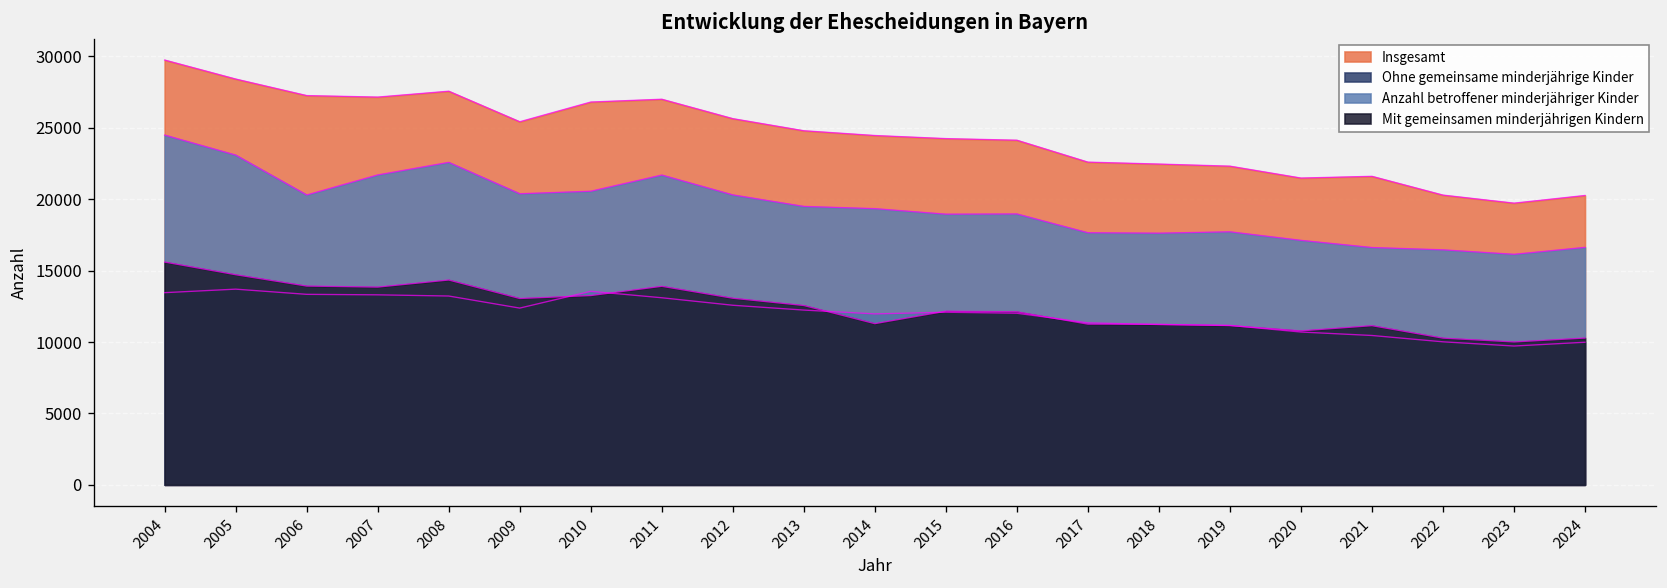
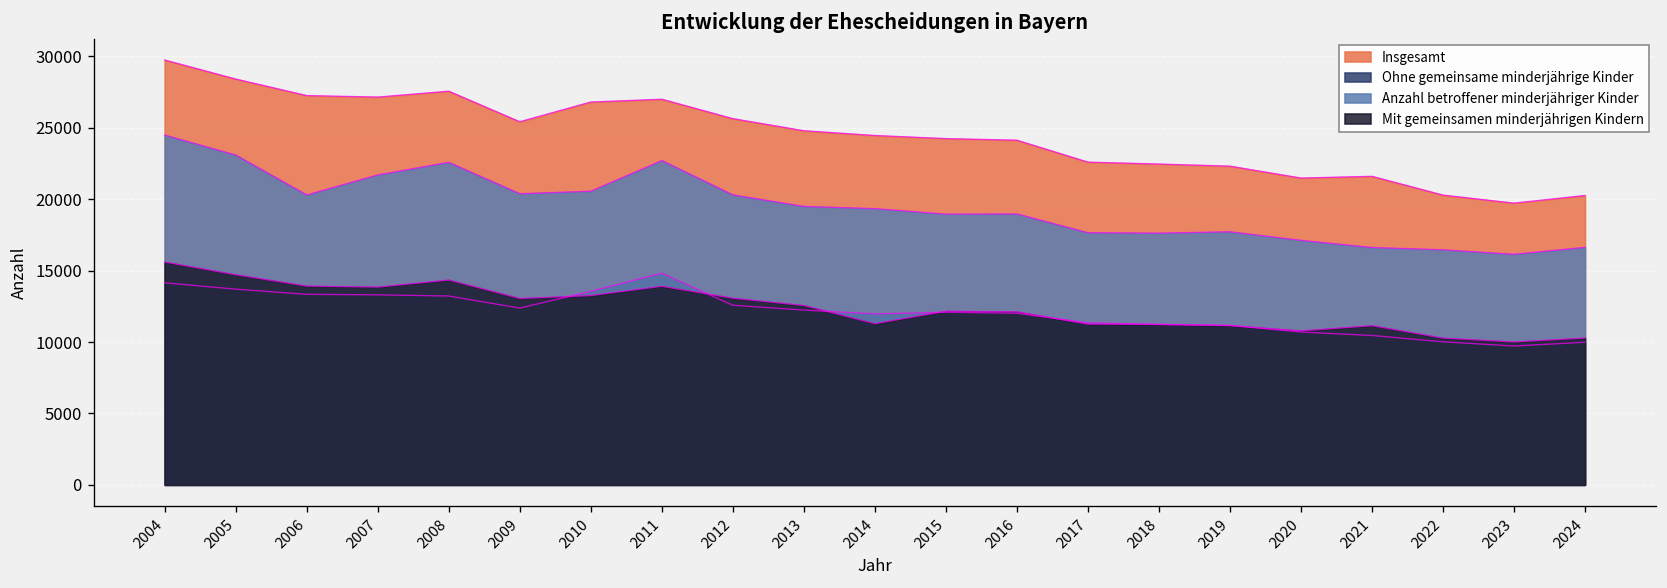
Ohne gemeinsame minderjährige Kinder, 2004: 13500 -> 14100
Ohne gemeinsame minderjährige Kinder, 2011: 13100 -> 14800
Anzahl betroffener minderjähriger Kinder, 2011: 21700 -> 22700
